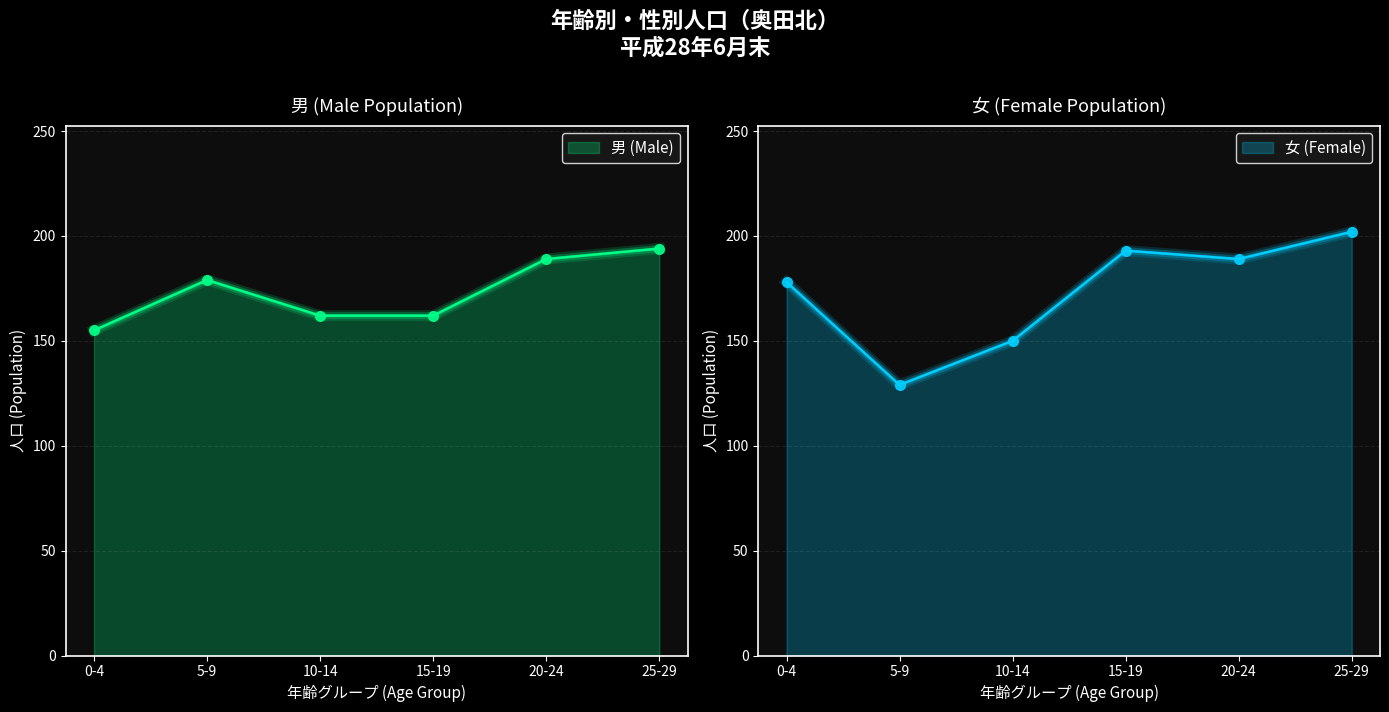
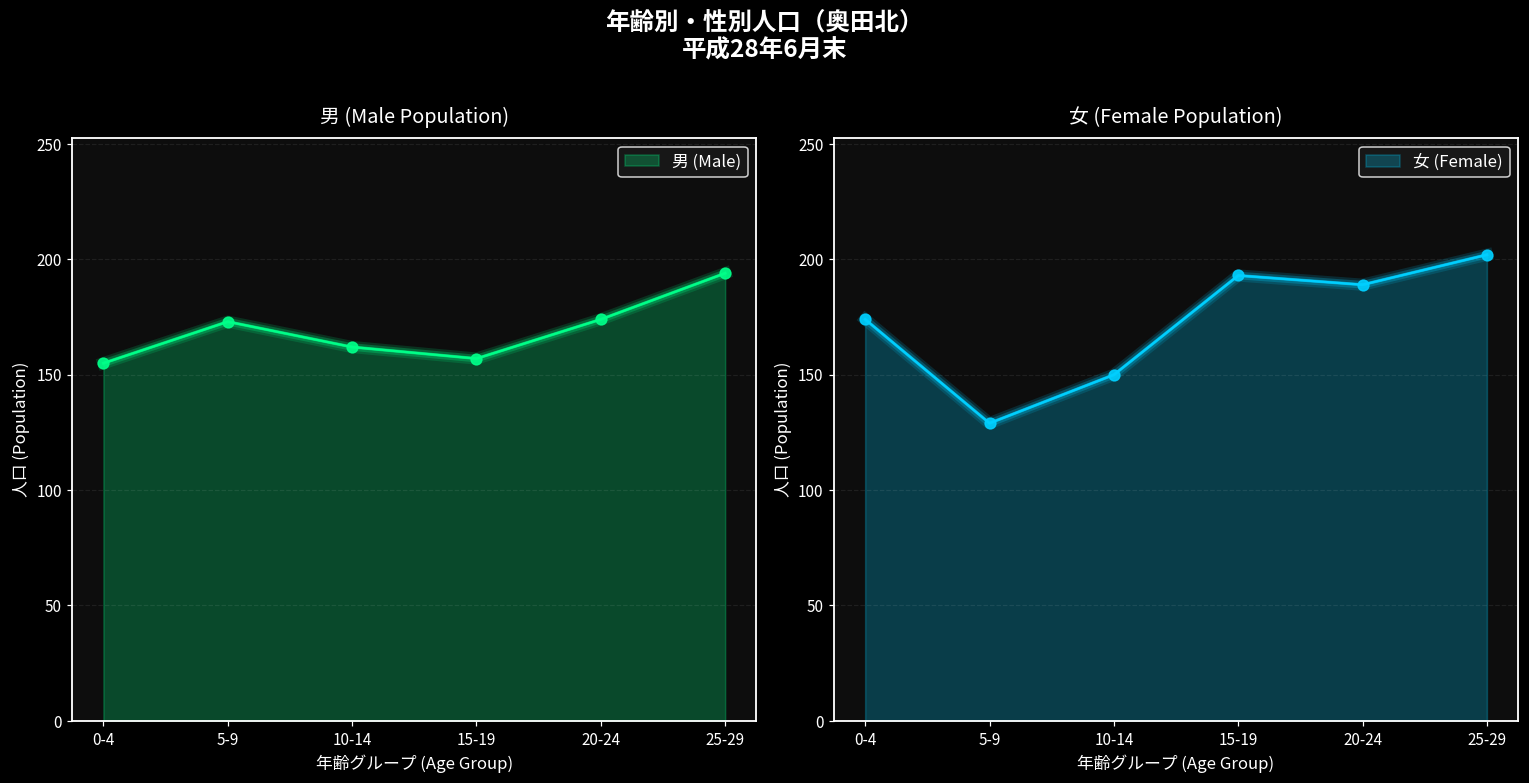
男 (Male Population), 5-9: 179 -> 173
男 (Male Population), 15-19: 162 -> 157
男 (Male Population), 20-24: 189 -> 174
女 (Female Population), 0-4: 178 -> 174
